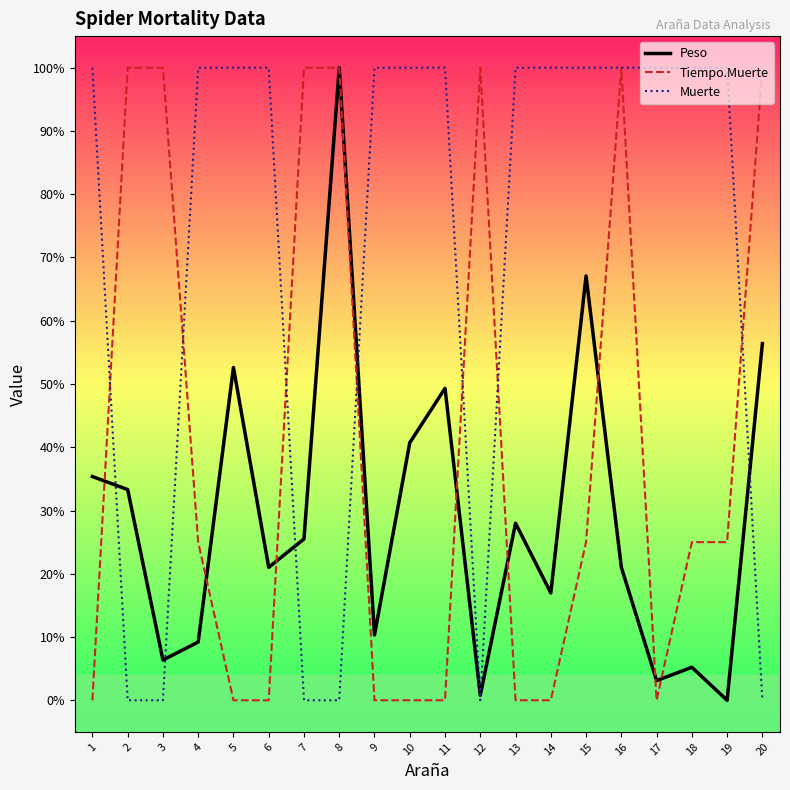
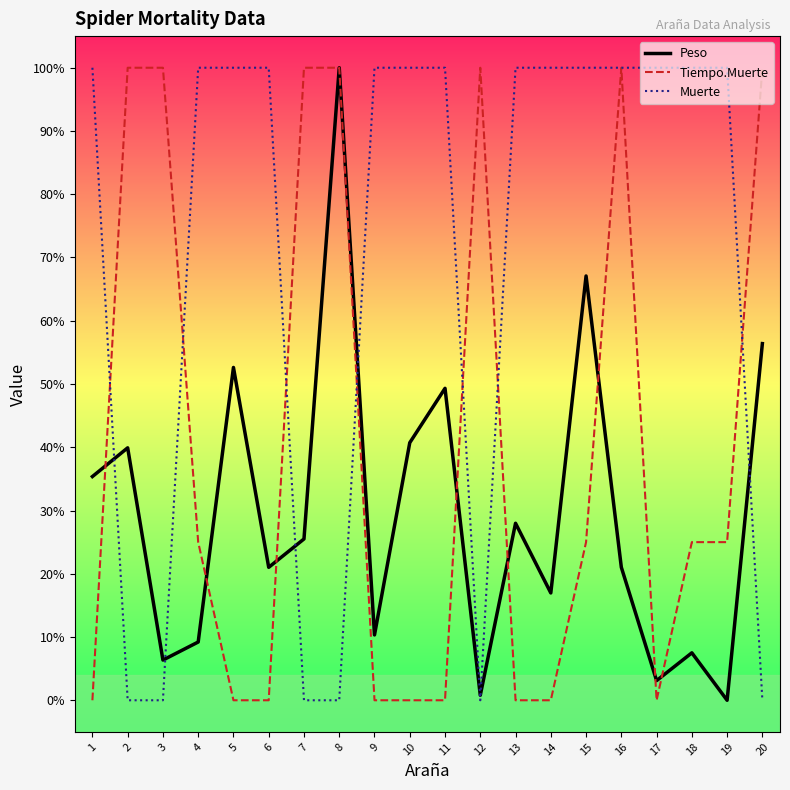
Peso, 2: 33% -> 40%
Peso, 18: 5% -> 8%
